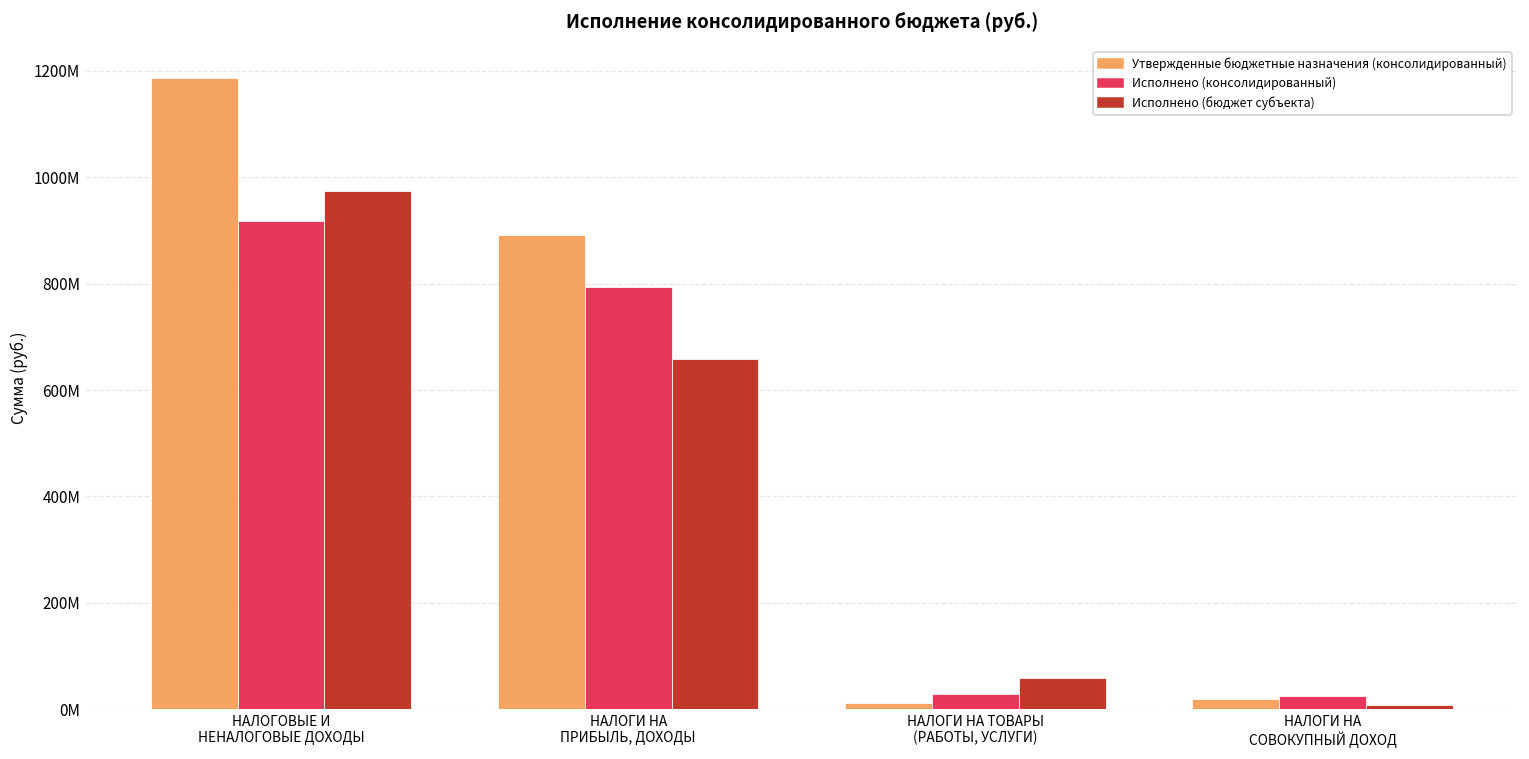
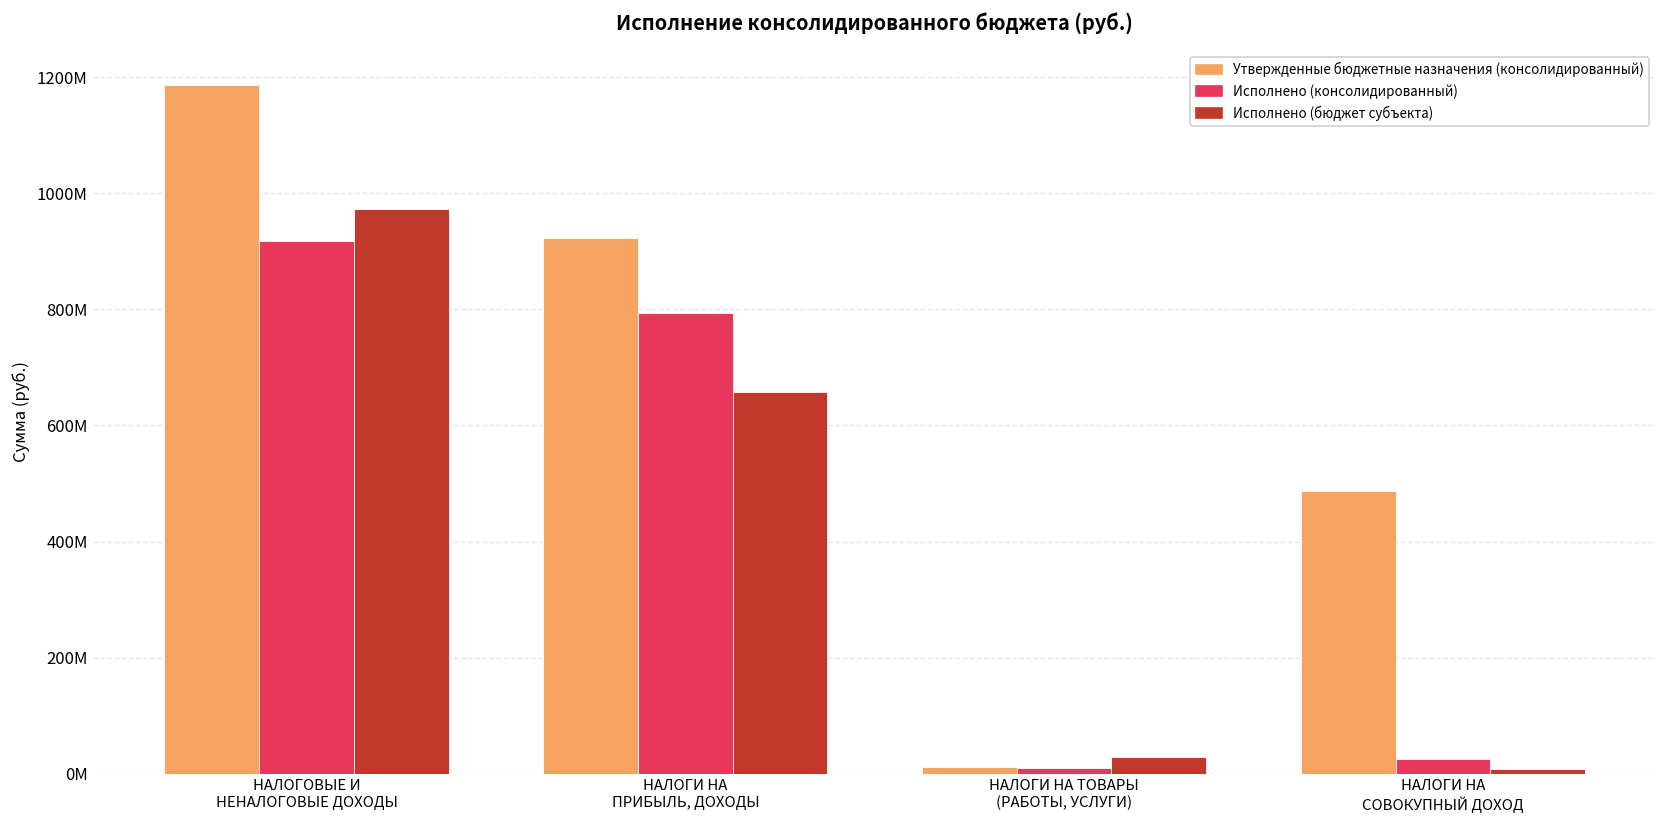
Утвержденные бюджетные назначения (консолидированный), НАЛОГИ НА ПРИБЫЛЬ, ДОХОДЫ: 890000000 -> 920000000
Исполнено (консолидированный), НАЛОГИ НА ТОВАРЫ (РАБОТЫ, УСЛУГИ): 30000000 -> 10000000
Исполнено (бюджет субъекта), НАЛОГИ НА ТОВАРЫ (РАБОТЫ, УСЛУГИ): 60000000 -> 30000000
Утвержденные бюджетные назначения (консолидированный), НАЛОГИ НА СОВОКУПНЫЙ ДОХОД: 20000000 -> 490000000
